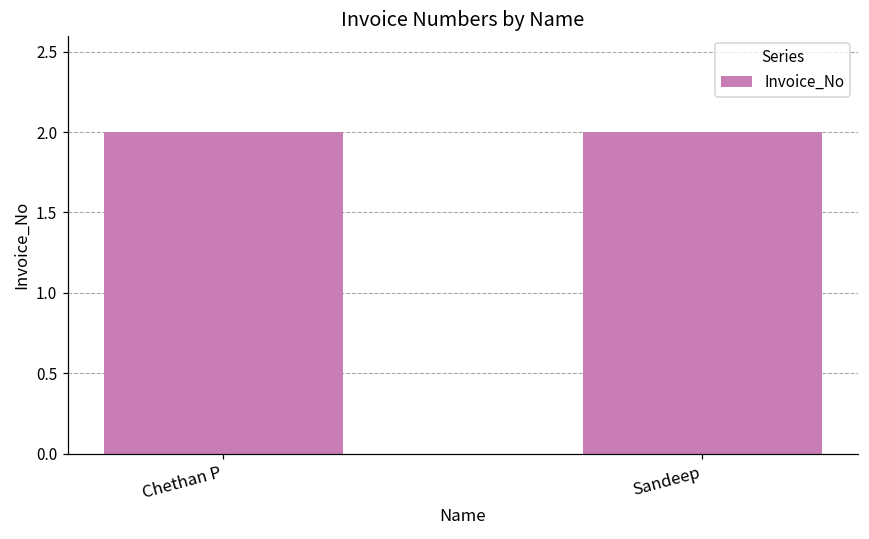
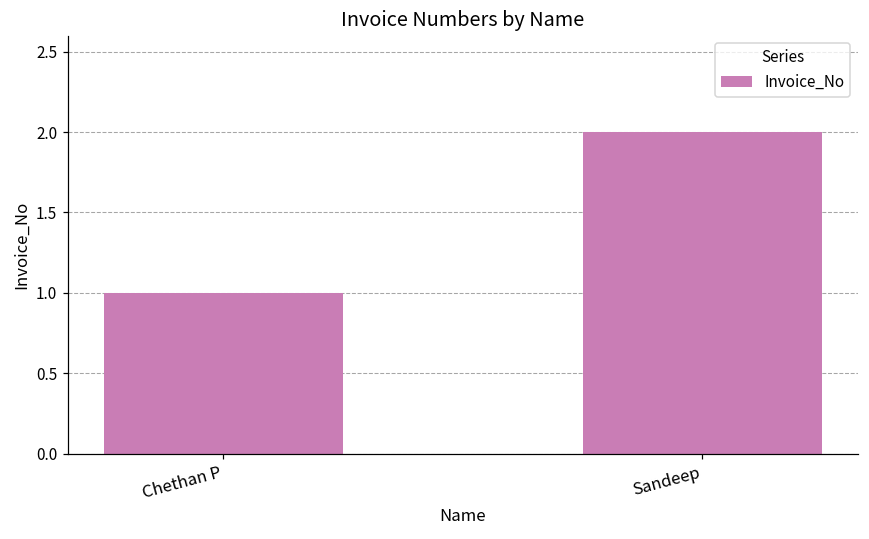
Chethan P: 2 -> 1
